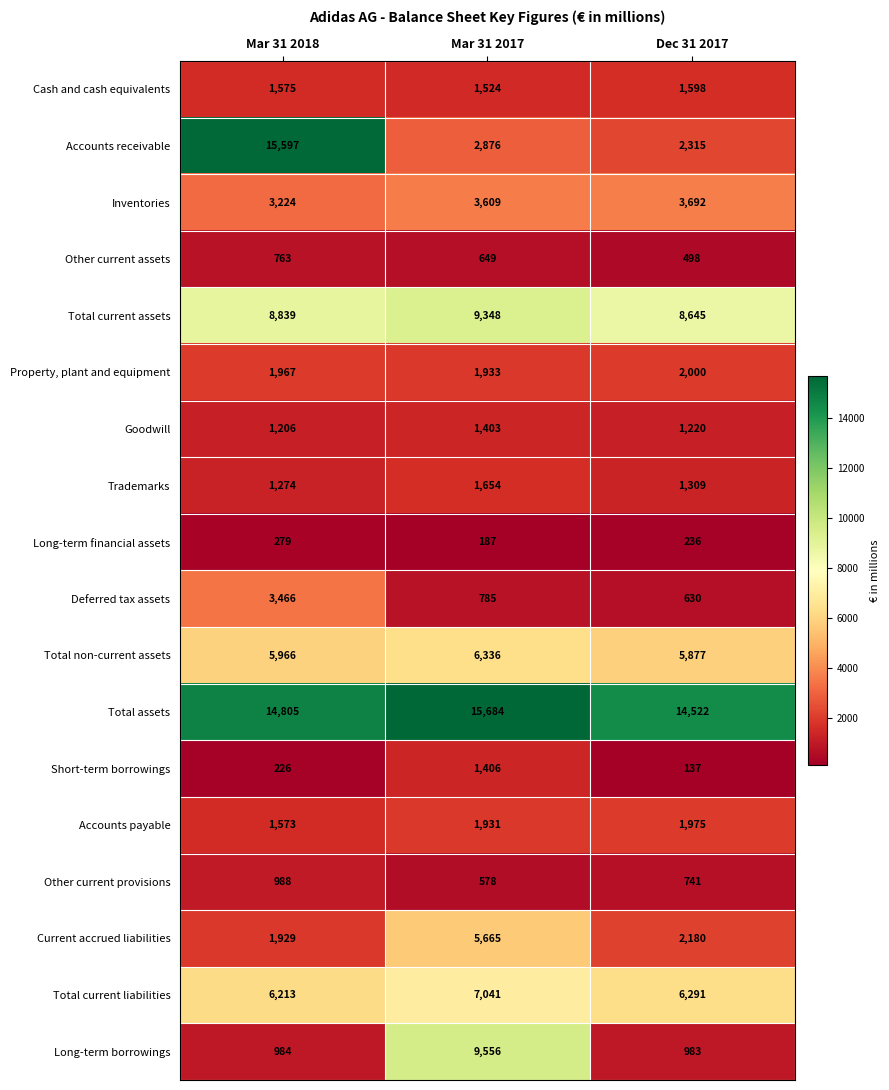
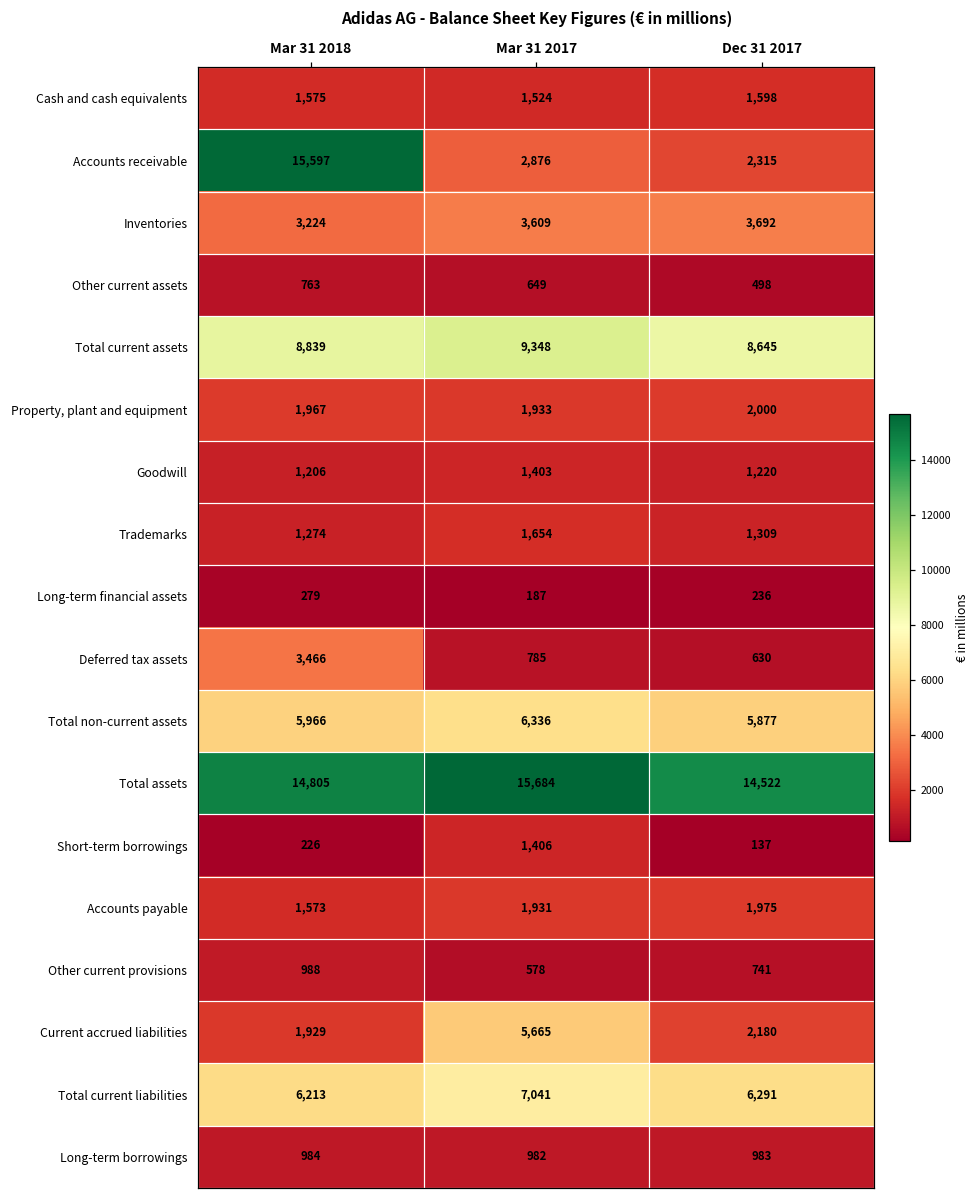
Long-term borrowings, Mar 31 2017: 9,556 -> 982
